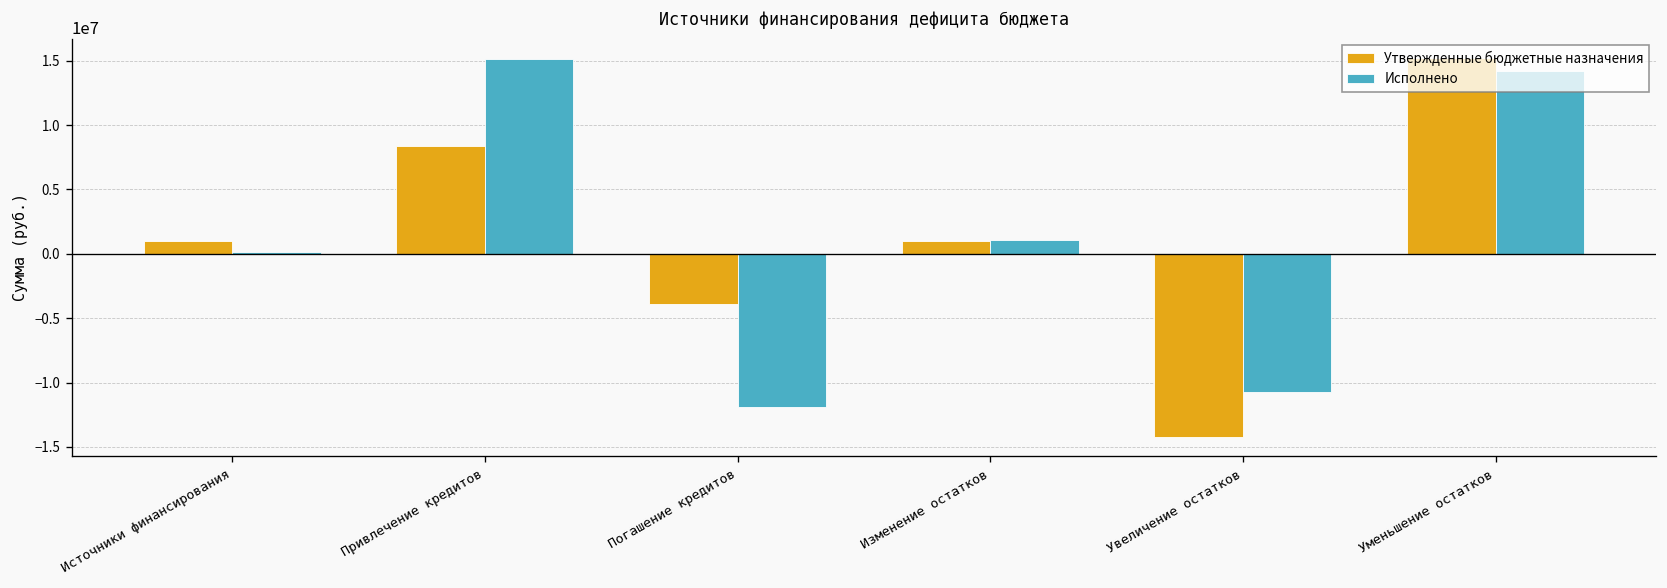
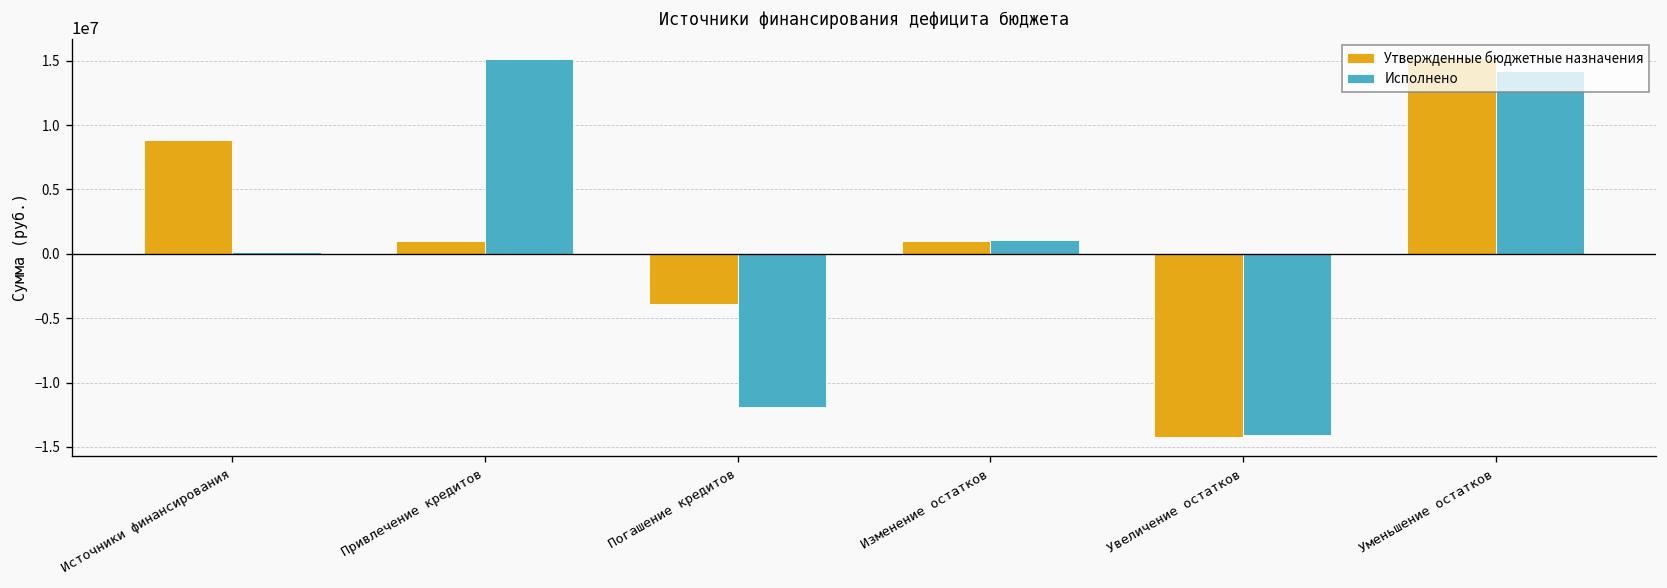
Утвержденные бюджетные назначения, Источники финансирования: 1000000 -> 8800000
Утвержденные бюджетные назначения, Привлечение кредитов: 8300000 -> 1000000
Исполнено, Увеличение остатков: -10700000 -> -14100000
